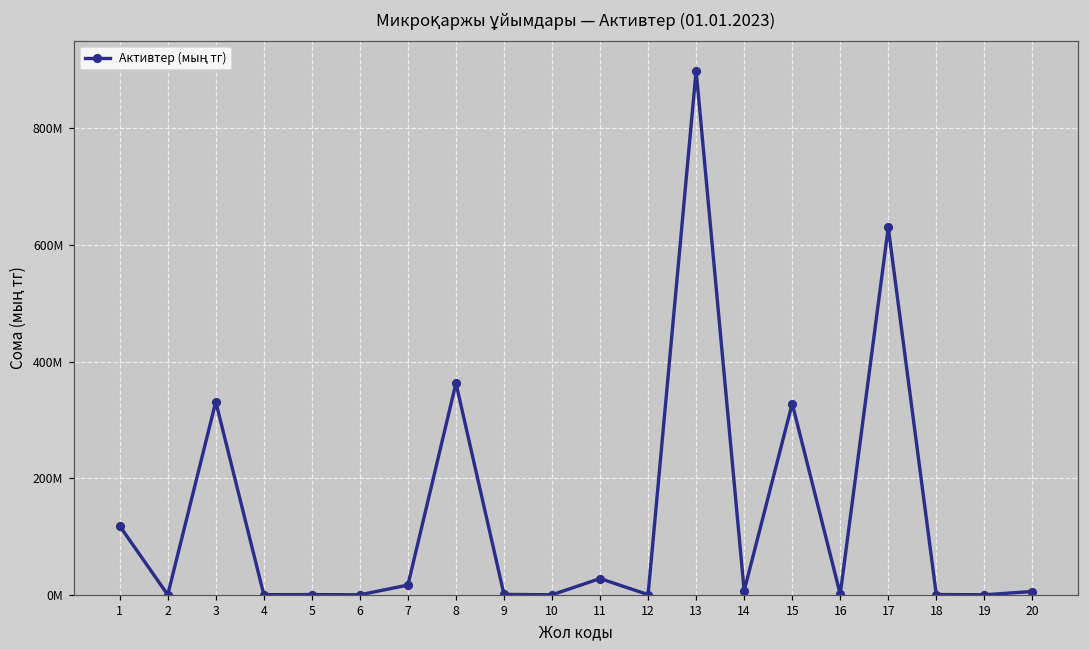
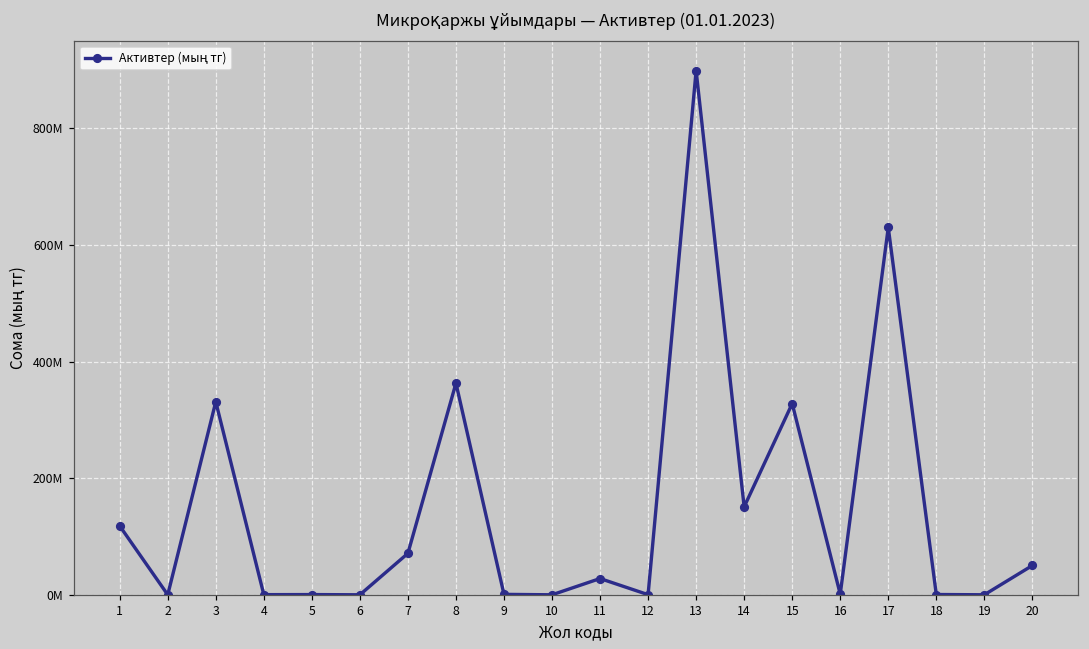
7: 20000000 -> 70000000
14: 10000000 -> 150000000
20: 10000000 -> 50000000
